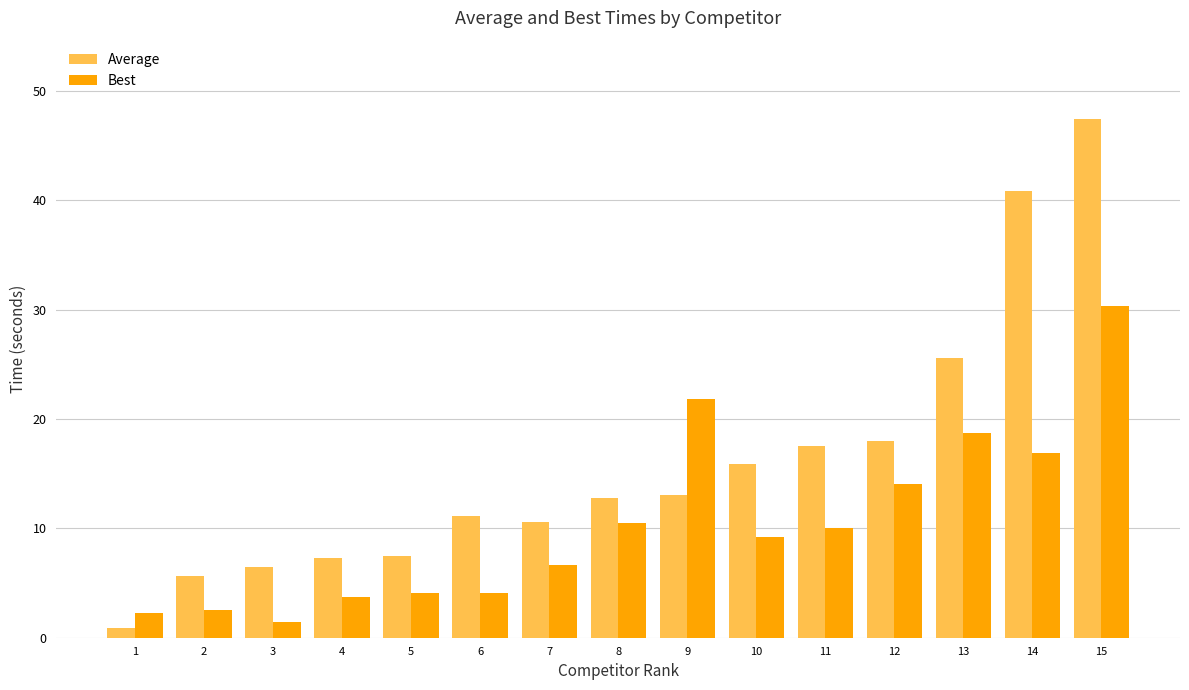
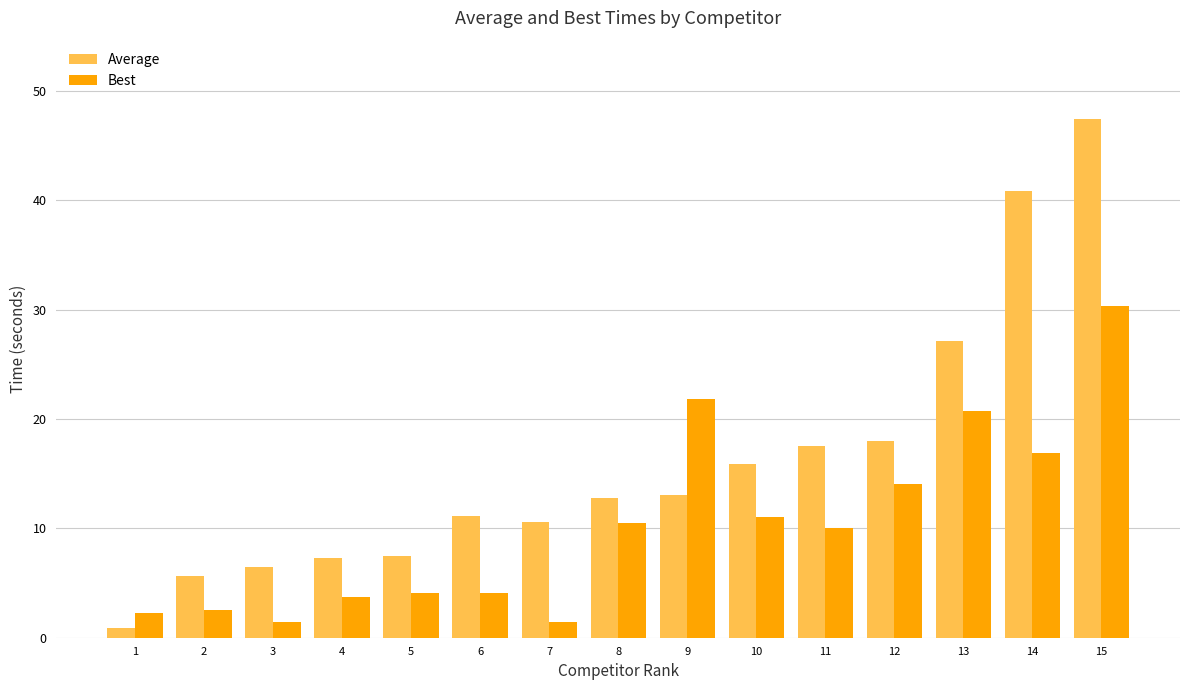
Best, 7: 6.7 -> 1.5
Best, 10: 9.2 -> 11.1
Average, 13: 25.6 -> 27.2
Best, 13: 18.8 -> 20.7
